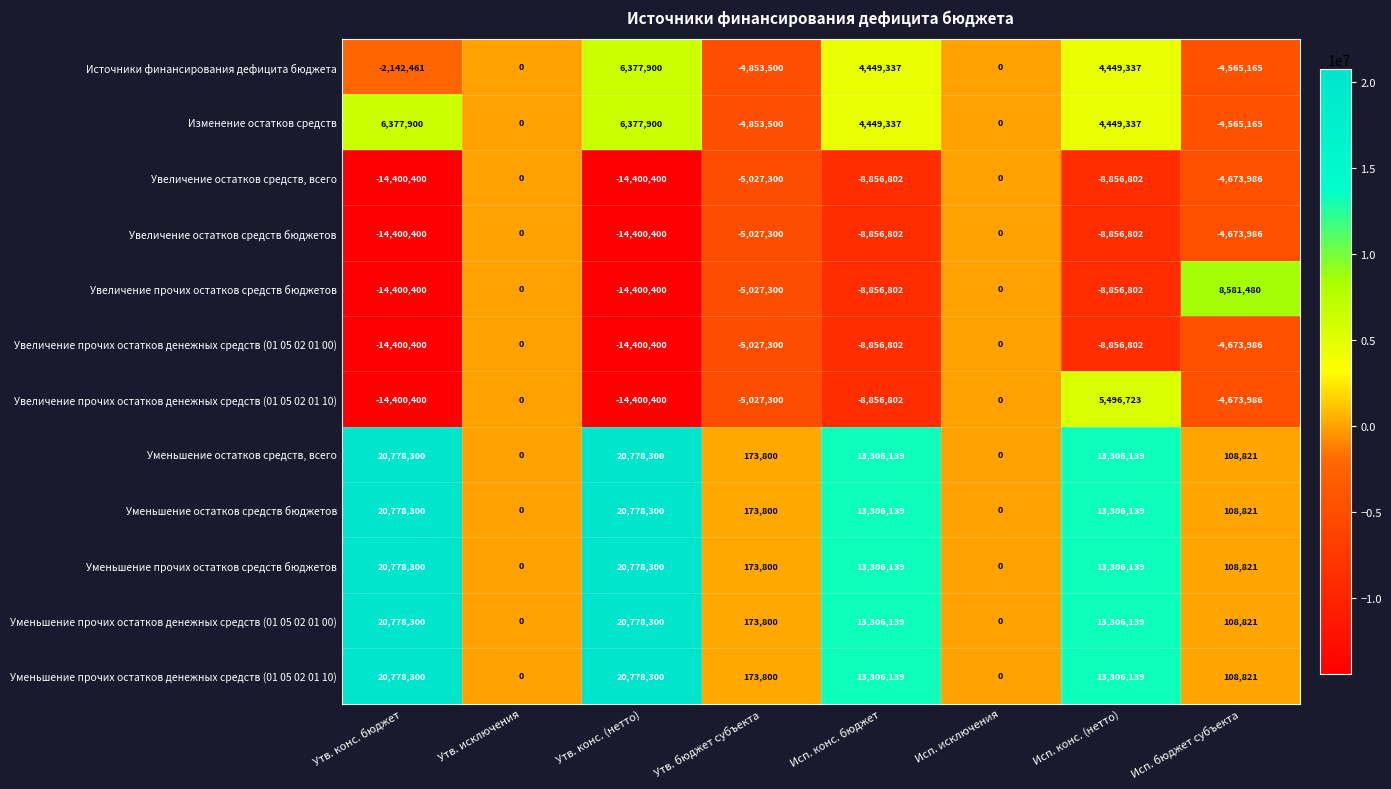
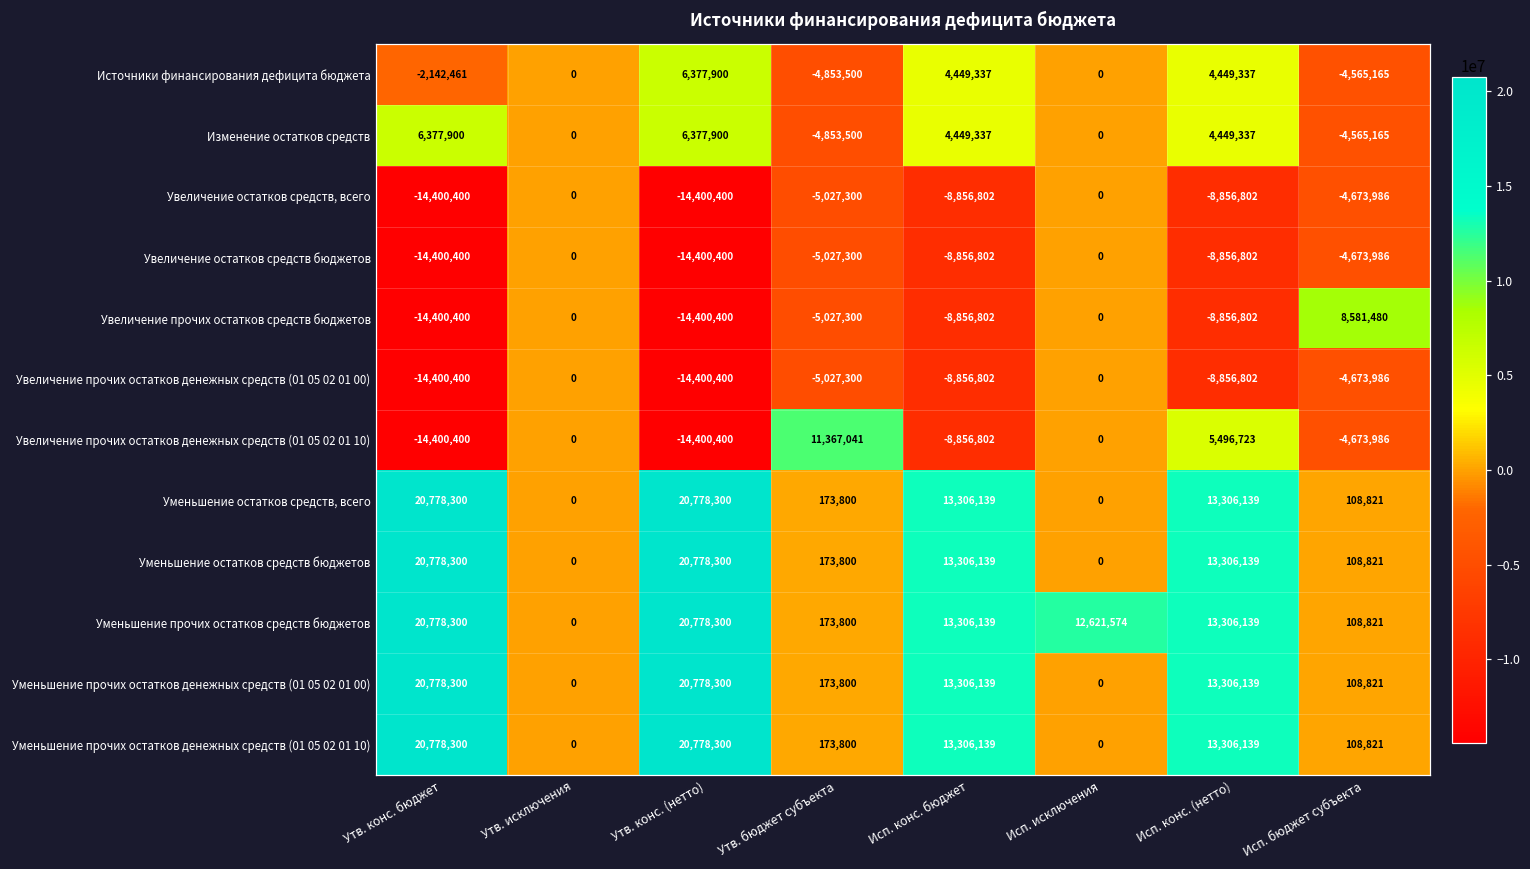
Увеличение прочих остатков денежных средств (01 05 02 01 10), Утв. бюджет субъекта: -5,027,300 -> 11,367,041
Уменьшение прочих остатков средств бюджетов, Исп. исключения: 0 -> 12,621,574
